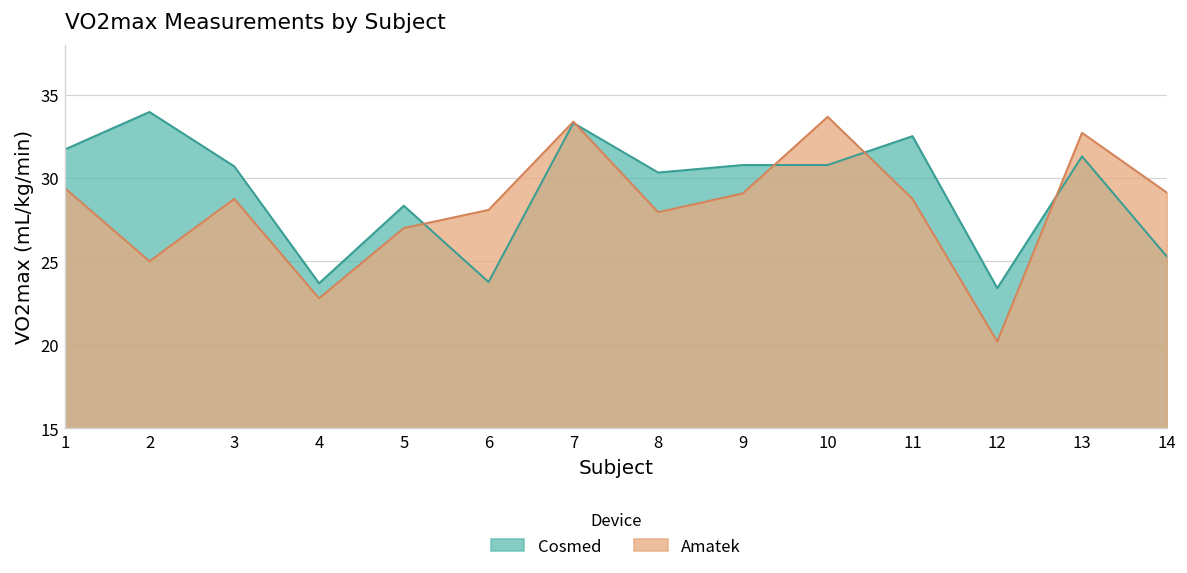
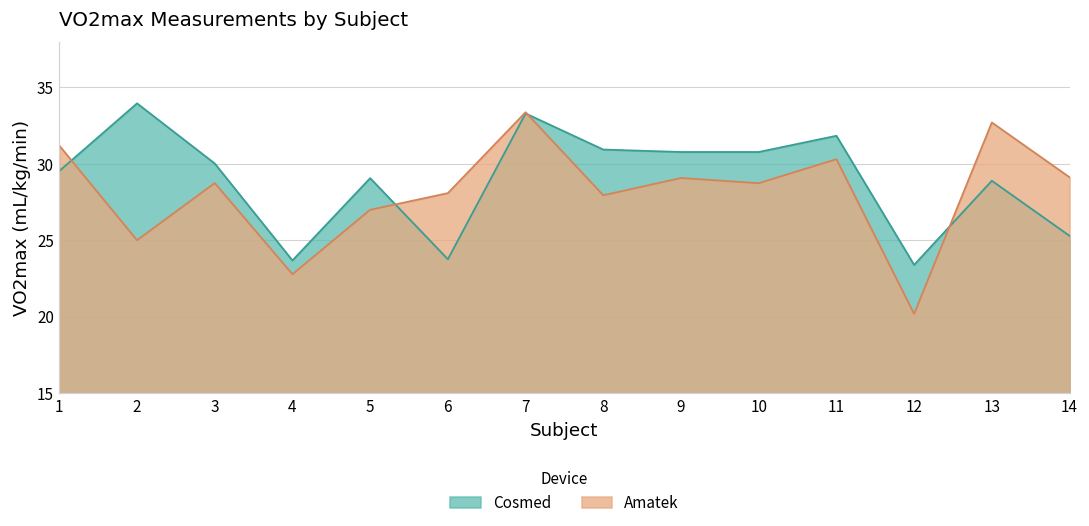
Cosmed, 1: 31.7 -> 29.5
Amatek, 1: 29.4 -> 31.2
Cosmed, 3: 30.7 -> 30.0
Cosmed, 5: 28.3 -> 29.1
Cosmed, 8: 30.3 -> 30.9
Amatek, 10: 33.7 -> 28.7
Cosmed, 11: 32.5 -> 31.8
Amatek, 11: 28.8 -> 30.3
Cosmed, 13: 31.3 -> 28.9
